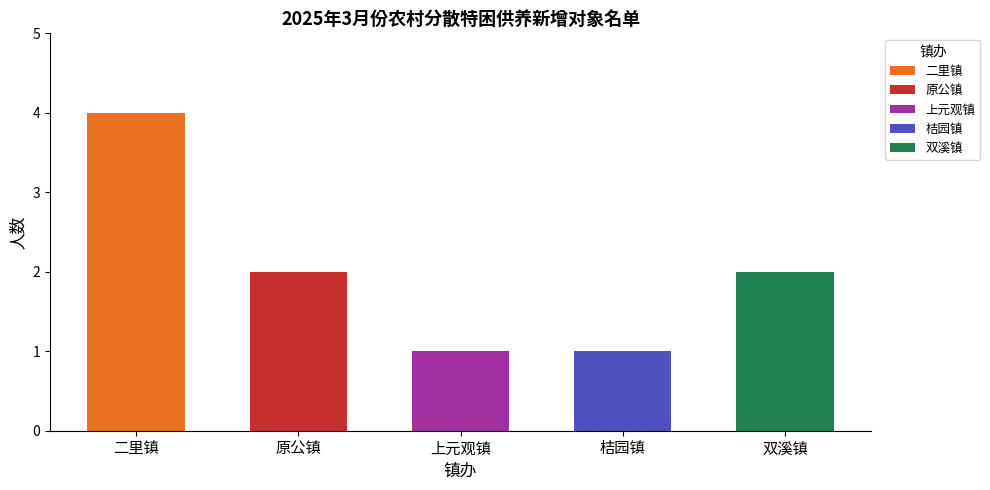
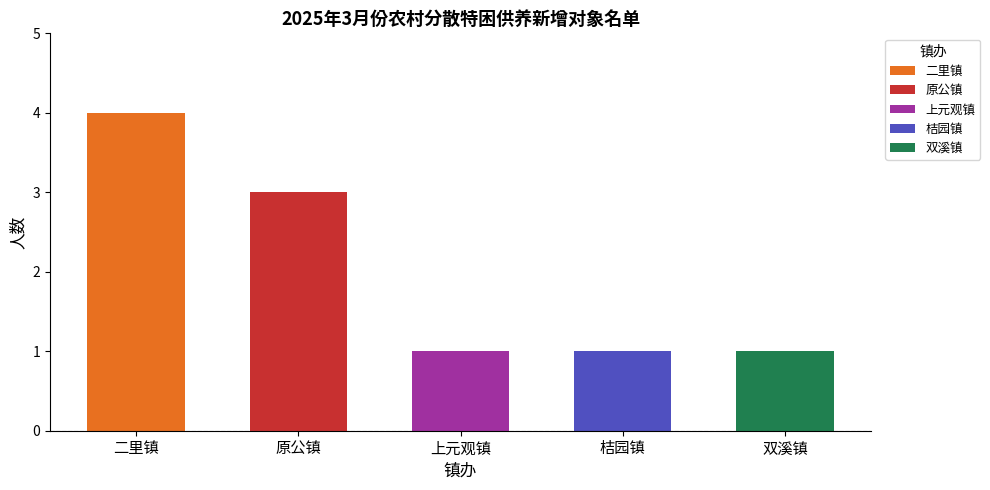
原公镇: 2 -> 3
双溪镇: 2 -> 1
